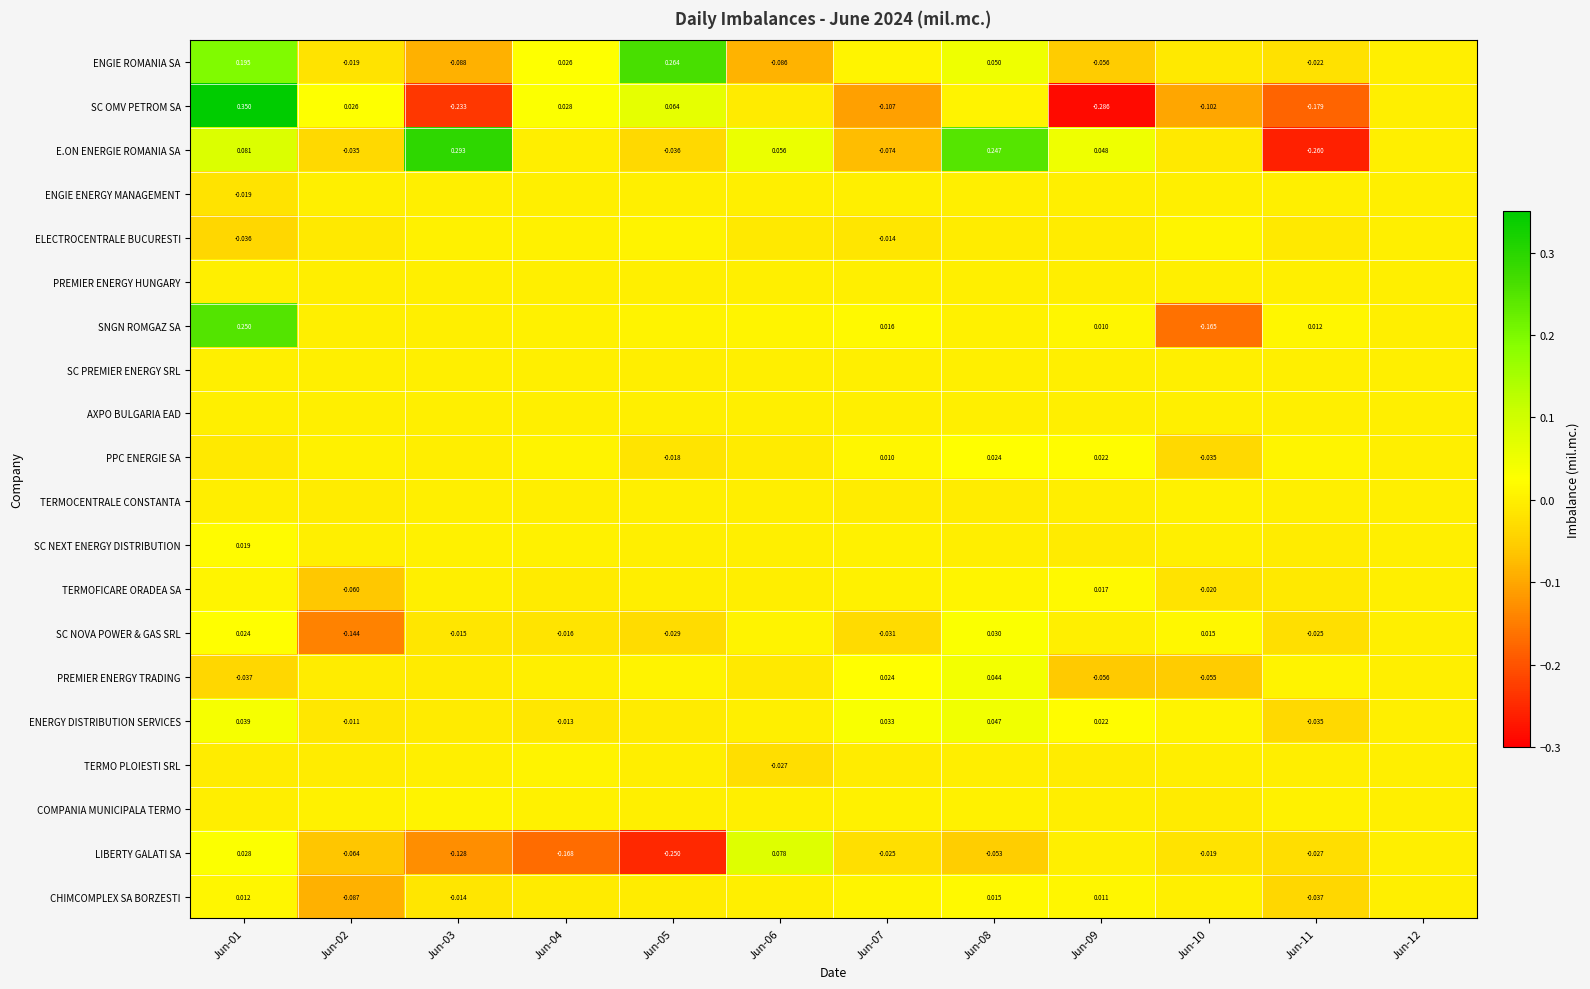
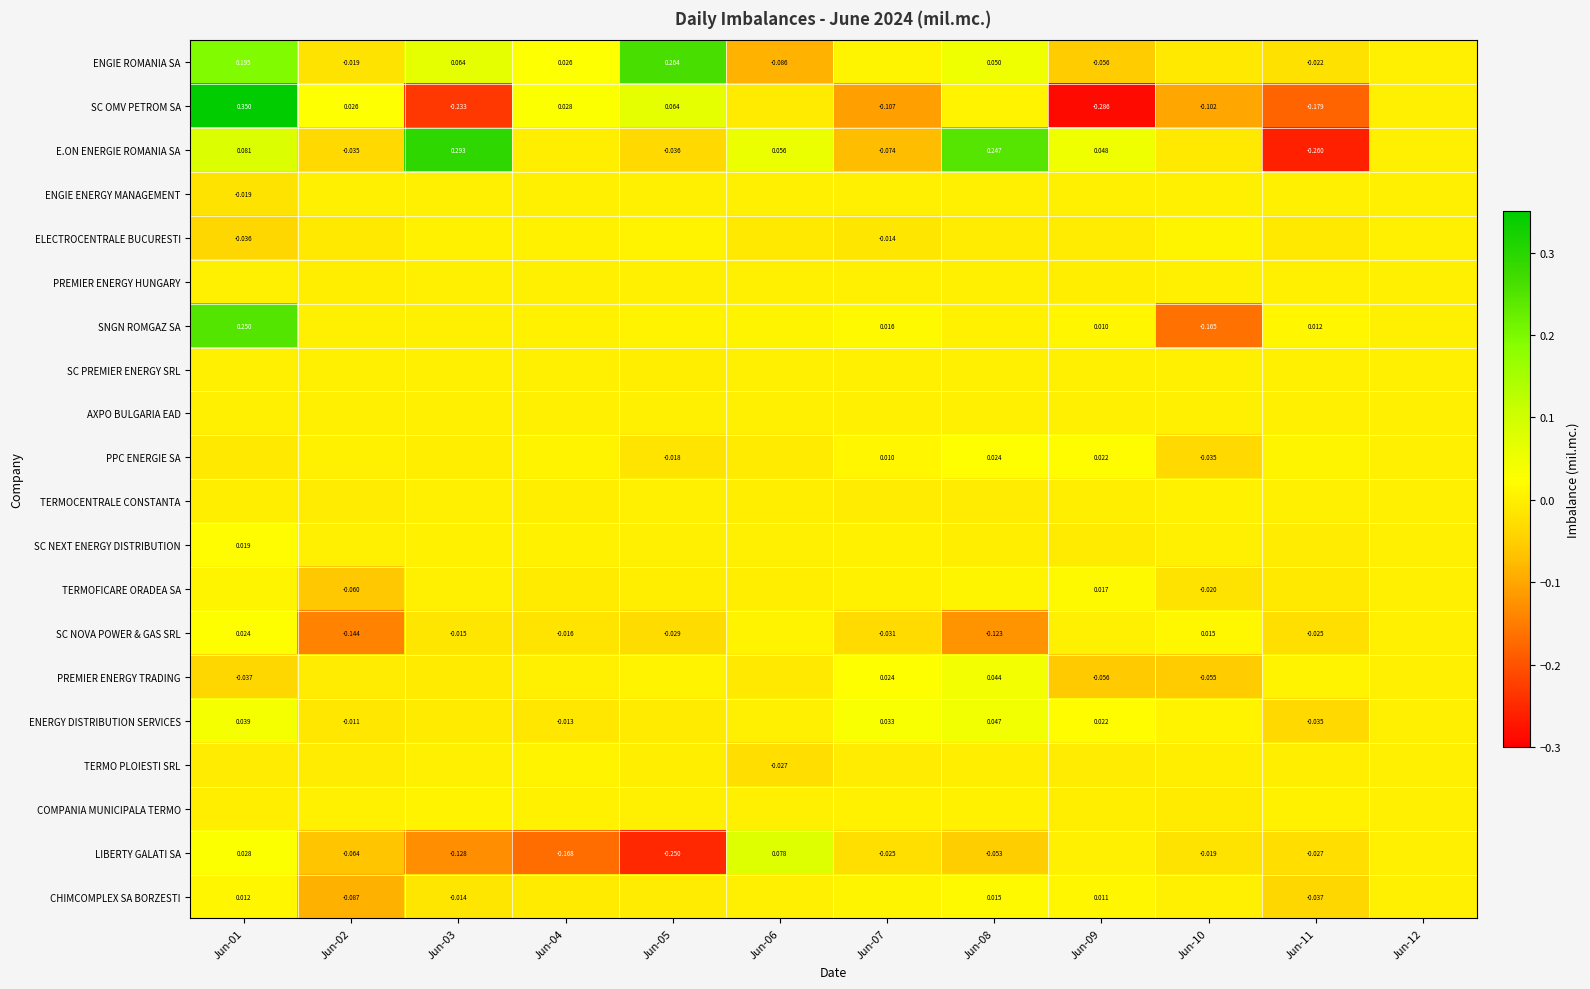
ENGIE ROMANIA SA, Jun-03: -0.088 -> 0.064
SC NOVA POWER & GAS SRL, Jun-08: 0.030 -> -0.123
